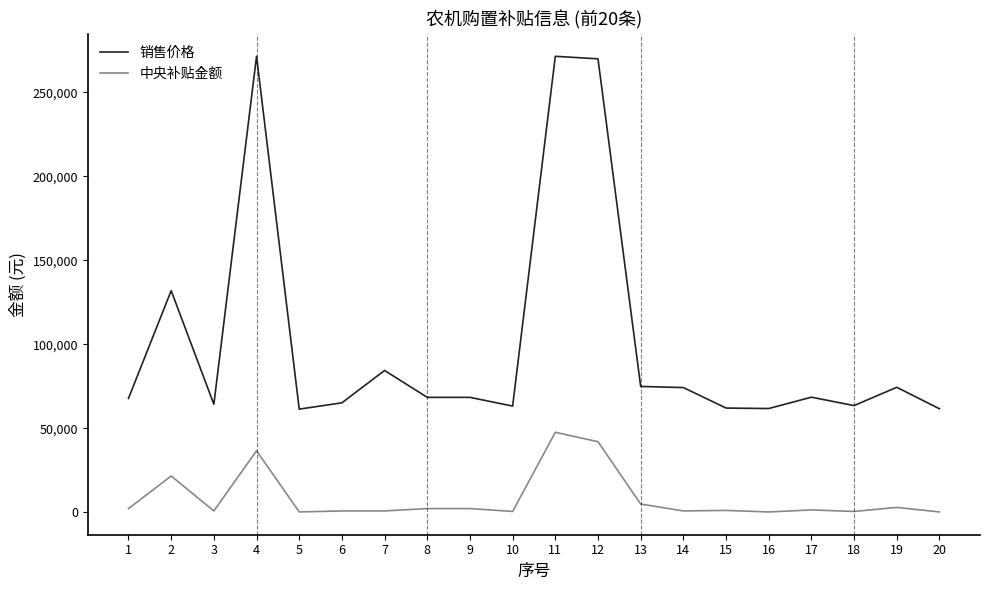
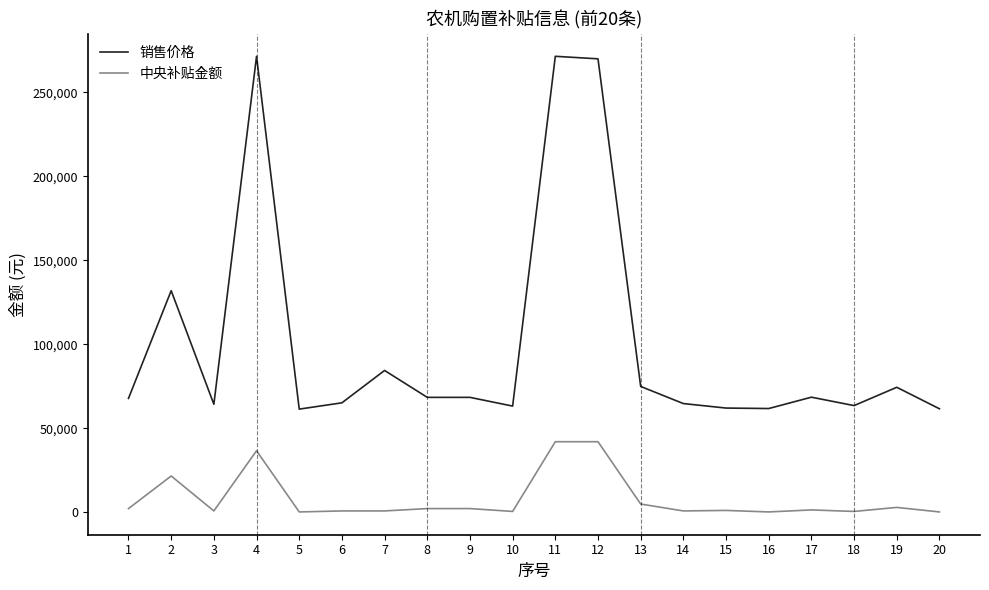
中央补贴金额, 11: 48,000 -> 42,000
销售价格, 14: 74,000 -> 65,000
